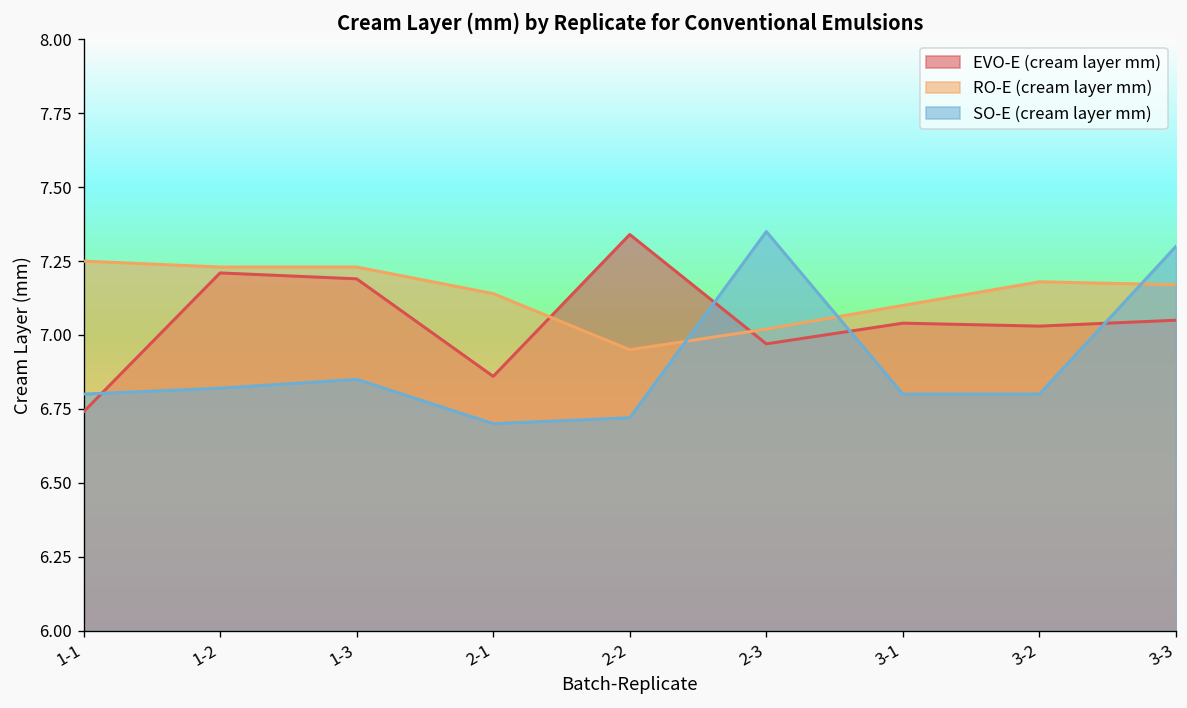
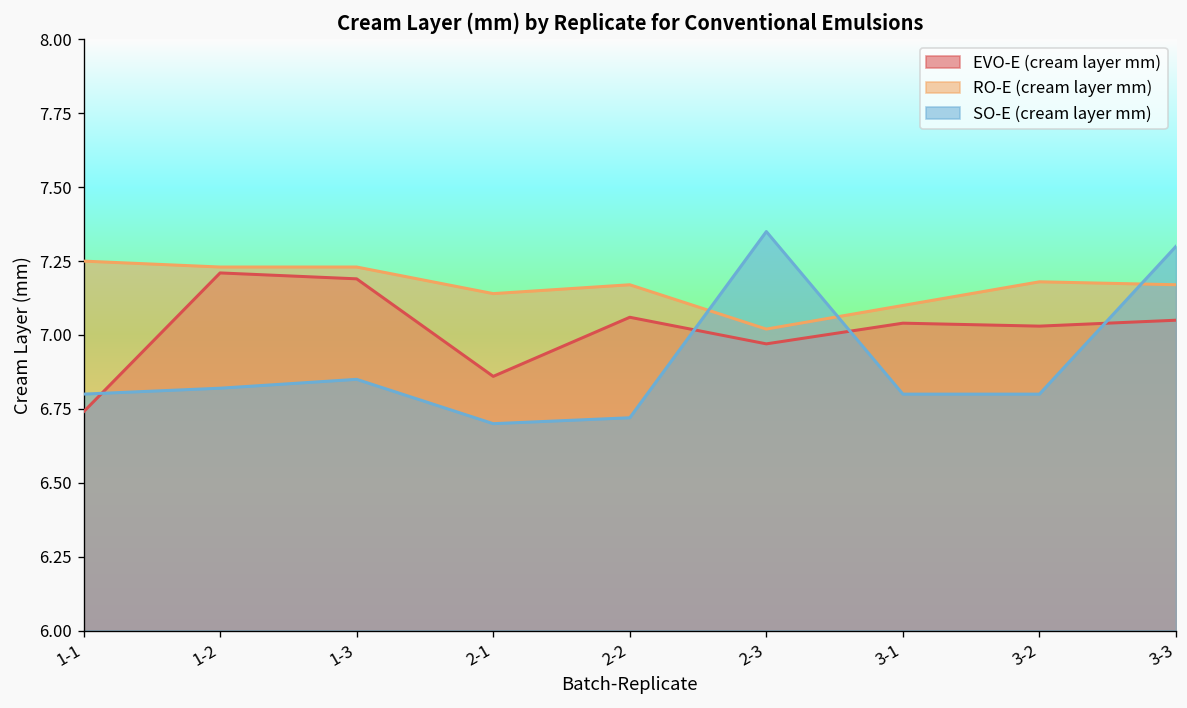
EVO-E (cream layer mm), 2-2: 7.34 -> 7.06
RO-E (cream layer mm), 2-2: 6.95 -> 7.17
